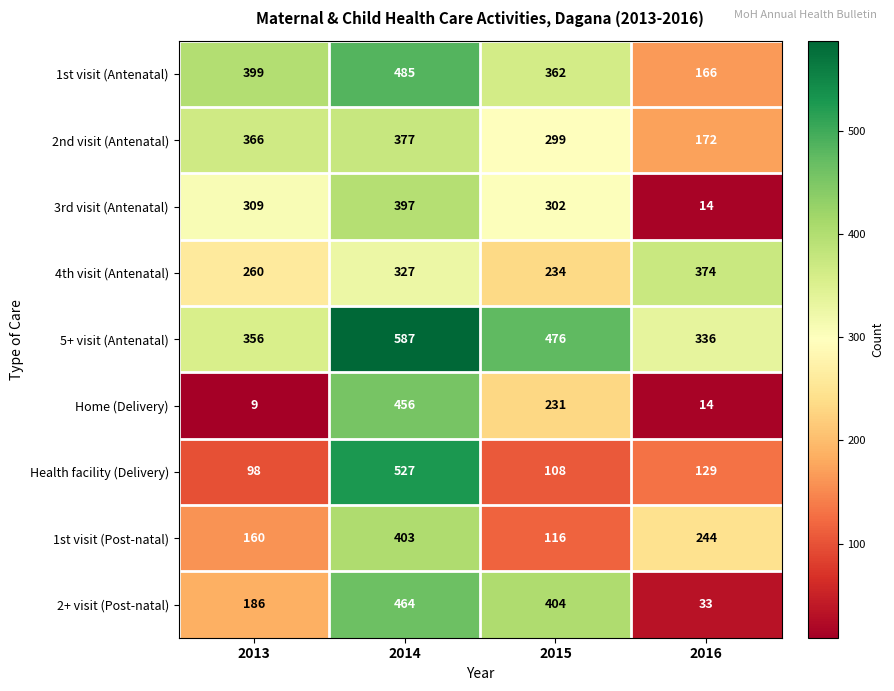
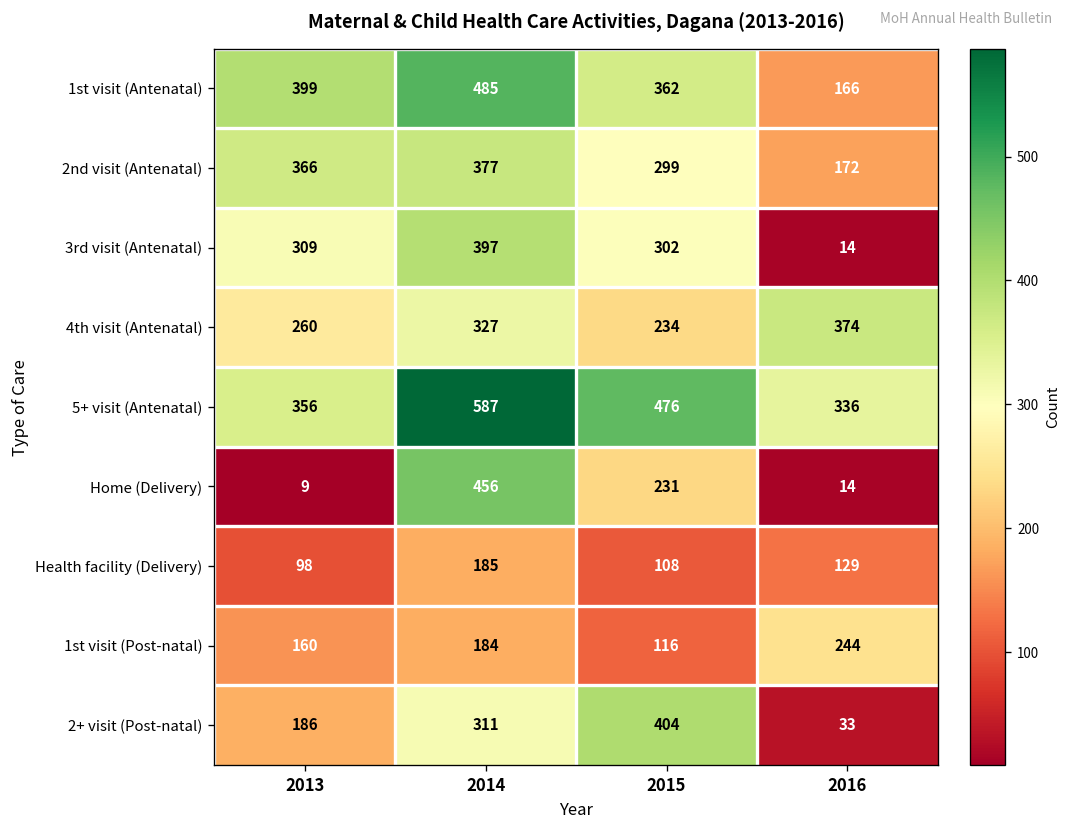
Health facility (Delivery), 2014: 527 -> 185
1st visit (Post-natal), 2014: 403 -> 184
2+ visit (Post-natal), 2014: 464 -> 311
